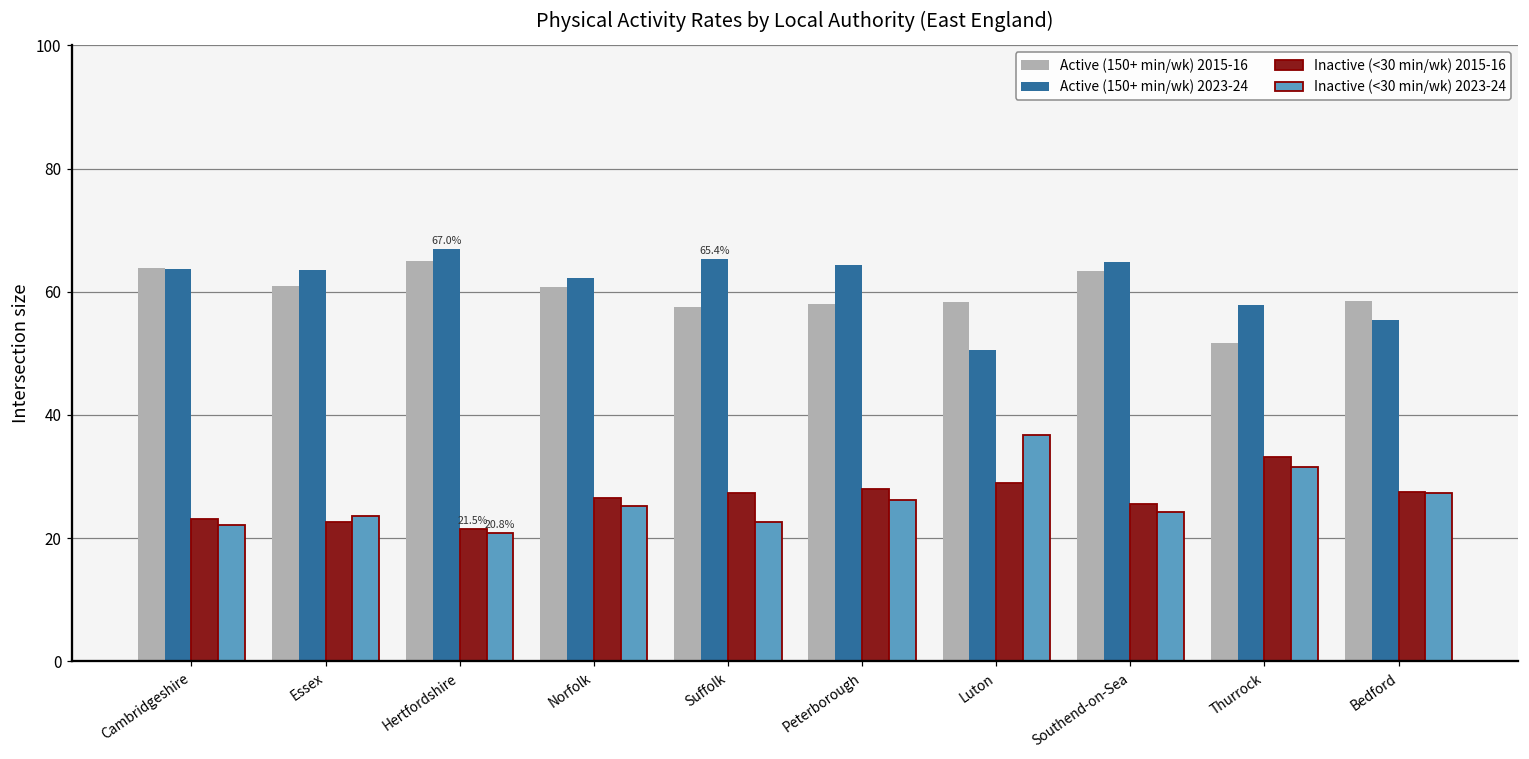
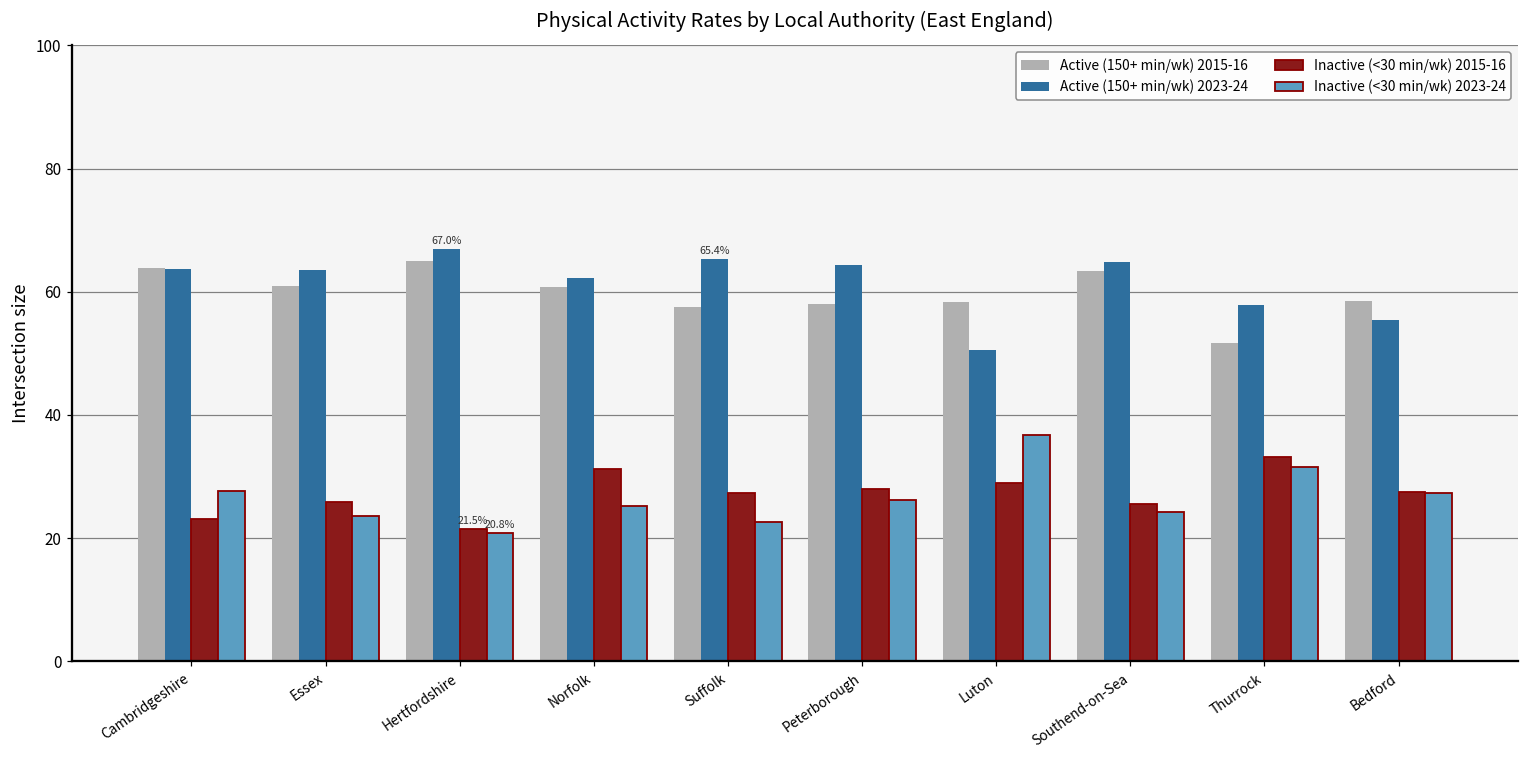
Inactive (<30 min/wk) 2023-24, Cambridgeshire: 22 -> 28
Inactive (<30 min/wk) 2015-16, Essex: 23 -> 26
Inactive (<30 min/wk) 2015-16, Norfolk: 27 -> 31
